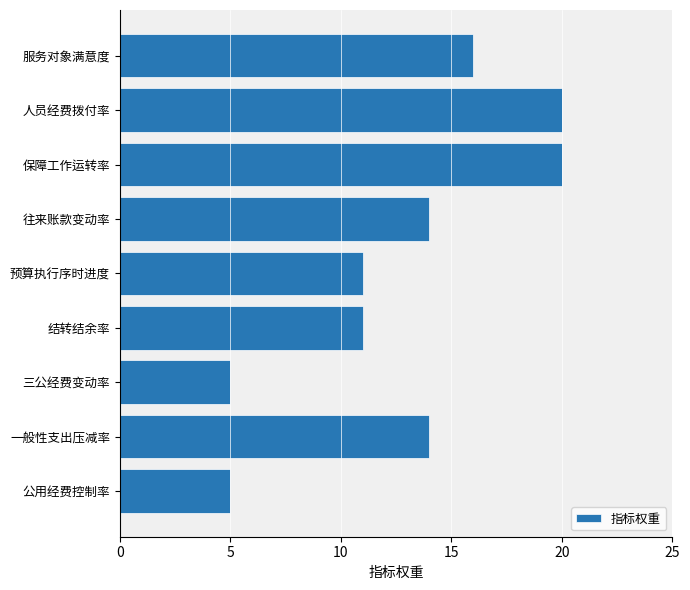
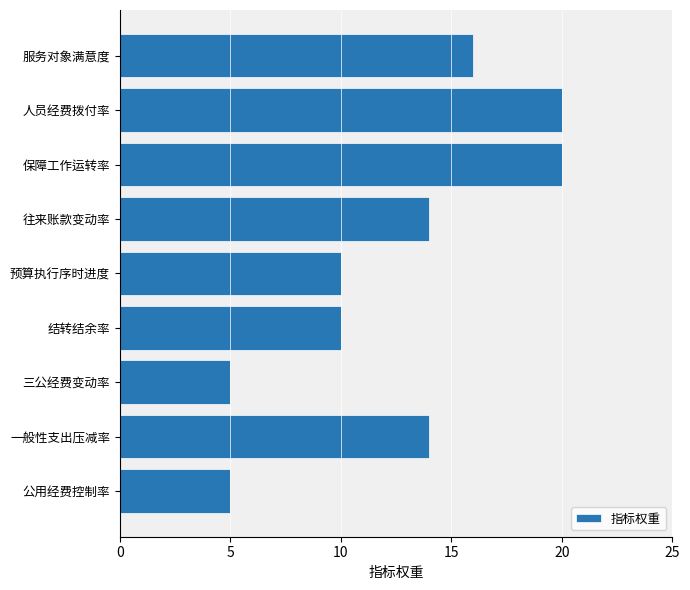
预算执行序时进度: 11 -> 10
结转结余率: 11 -> 10
